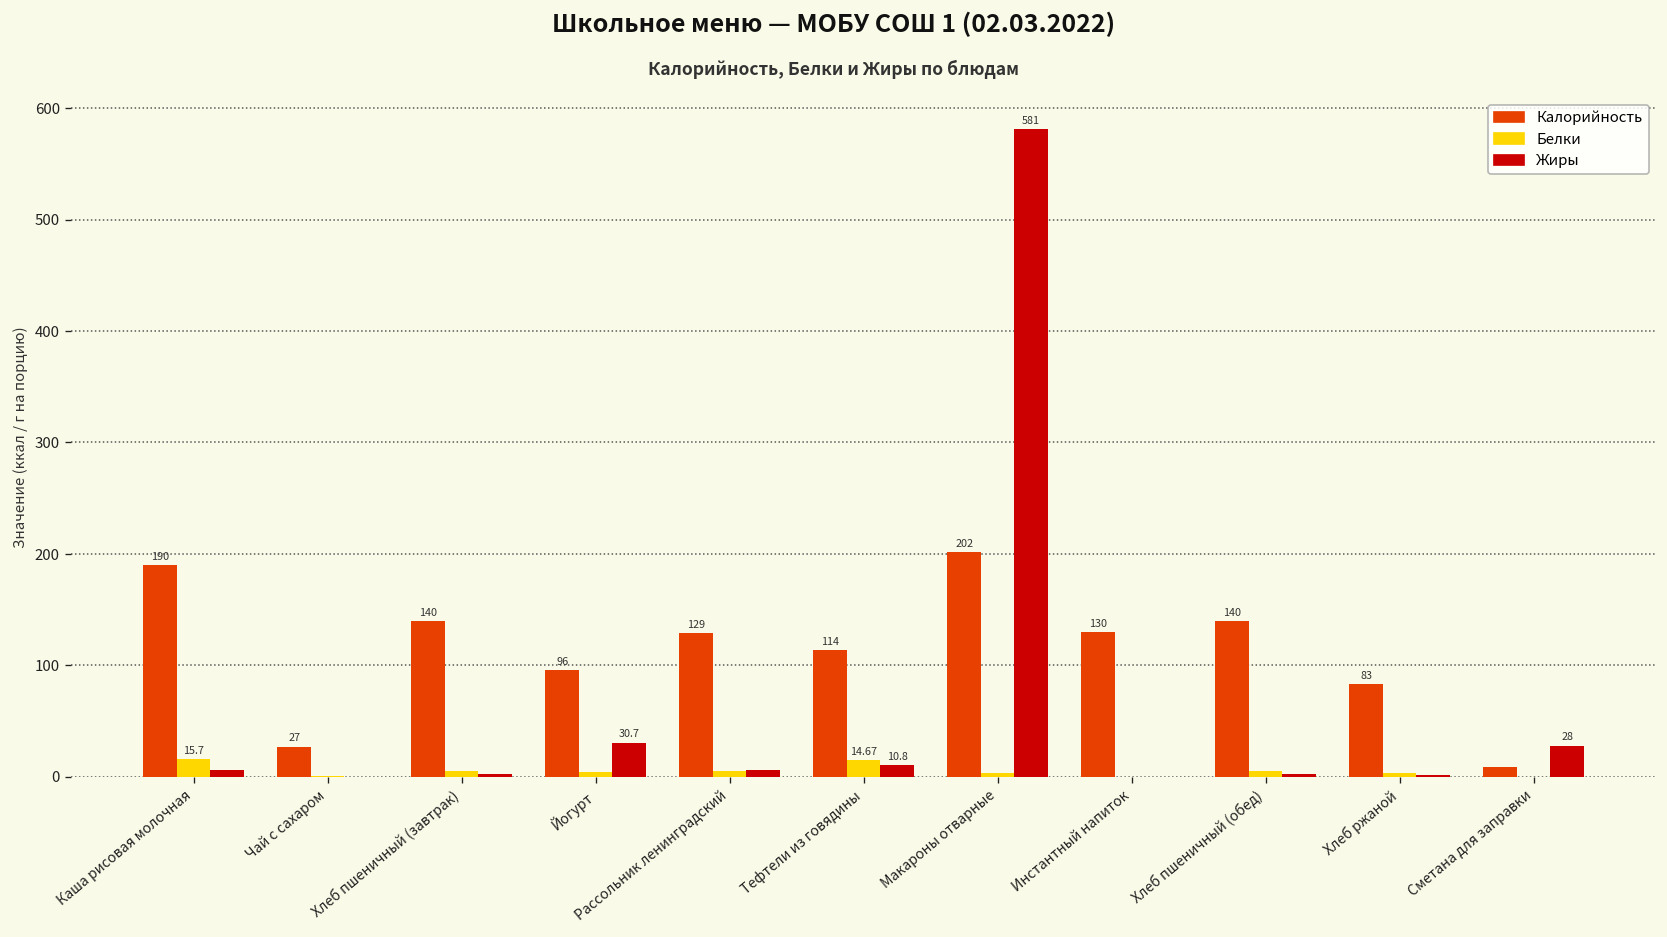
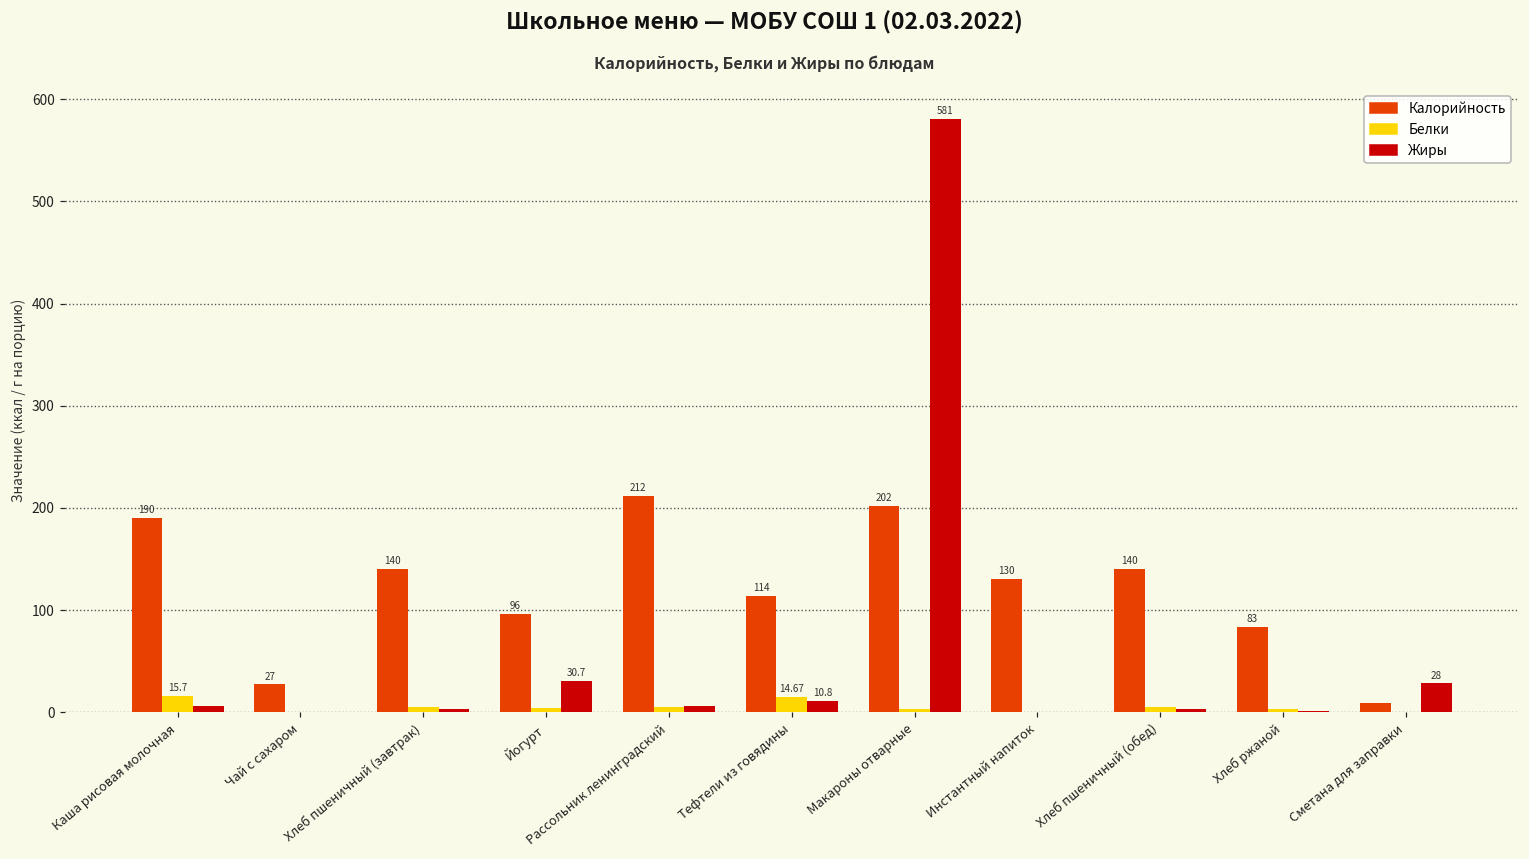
Калорийность, Рассольник ленинградский: 129 -> 212
